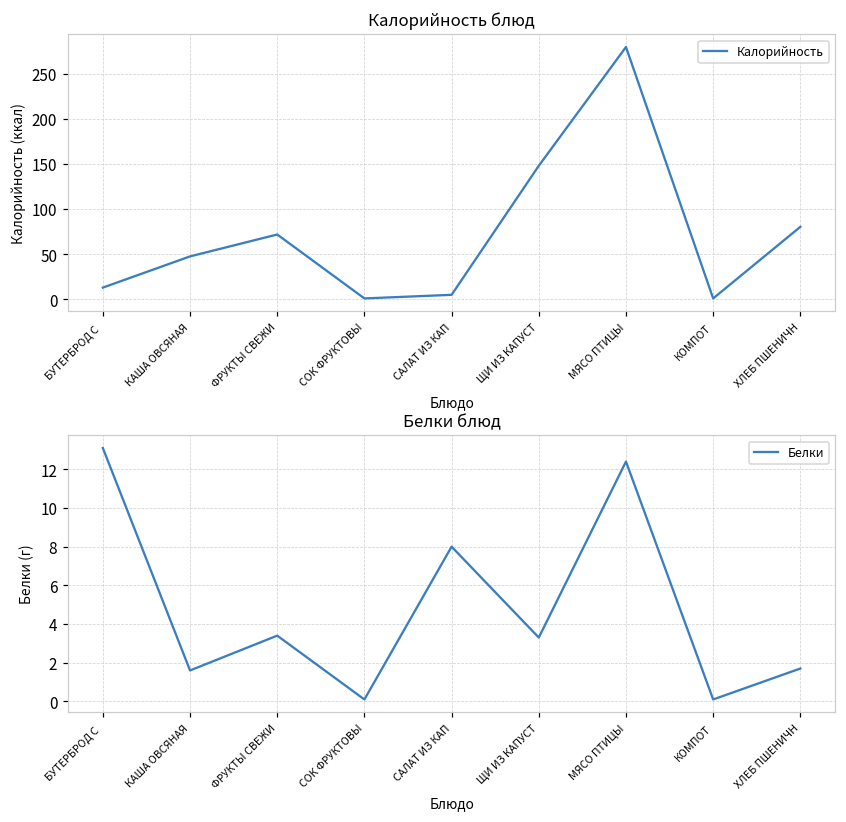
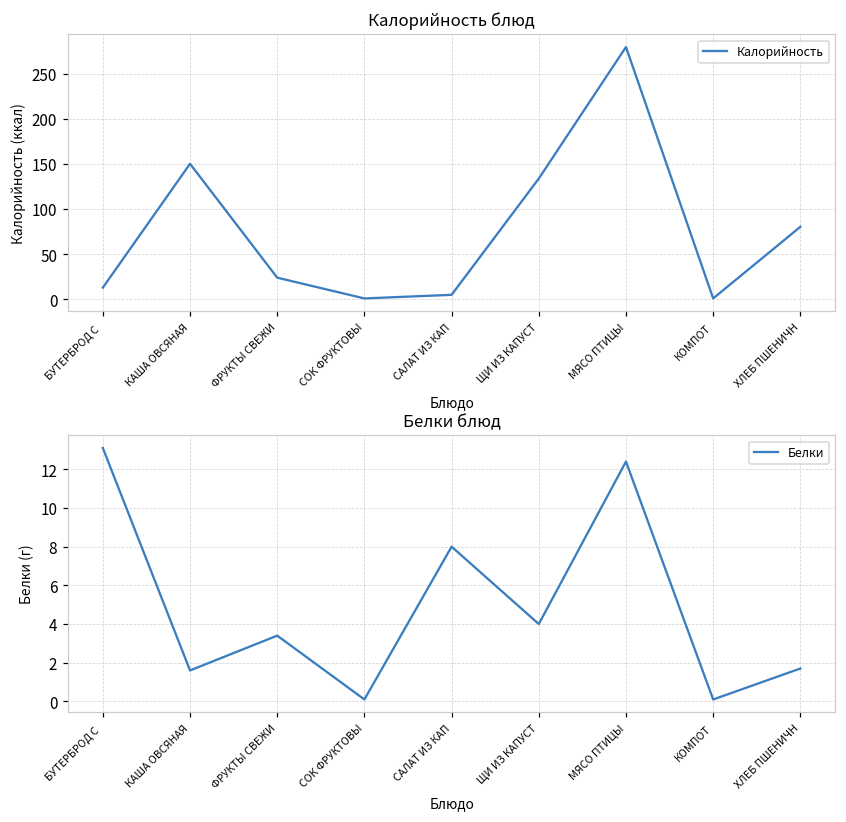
Калорийность блюд, КАША ОВСЯНАЯ: 50 -> 150
Калорийность блюд, ФРУКТЫ СВЕЖИ: 70 -> 20
Калорийность блюд, ЩИ ИЗ КАПУСТ: 150 -> 130
Белки блюд, ЩИ ИЗ КАПУСТ: 3.3 -> 4.0
